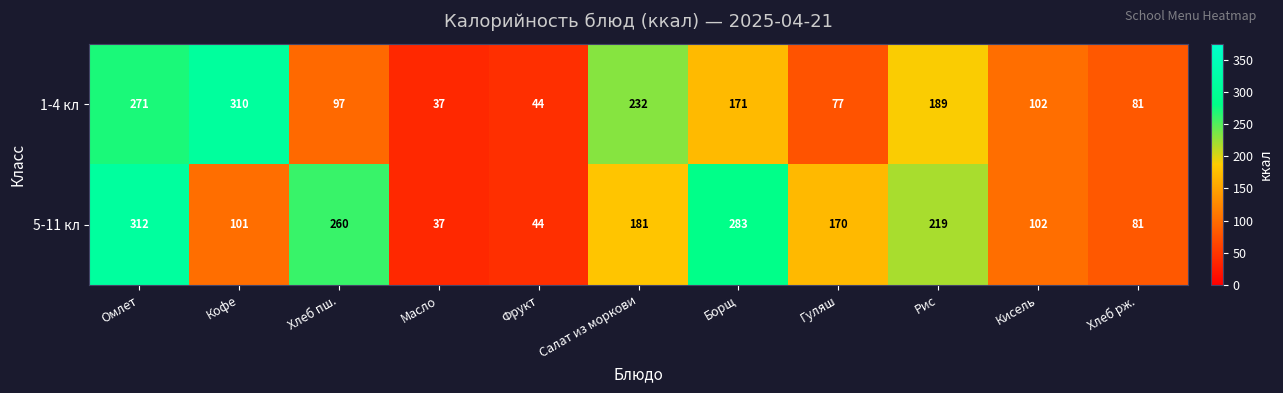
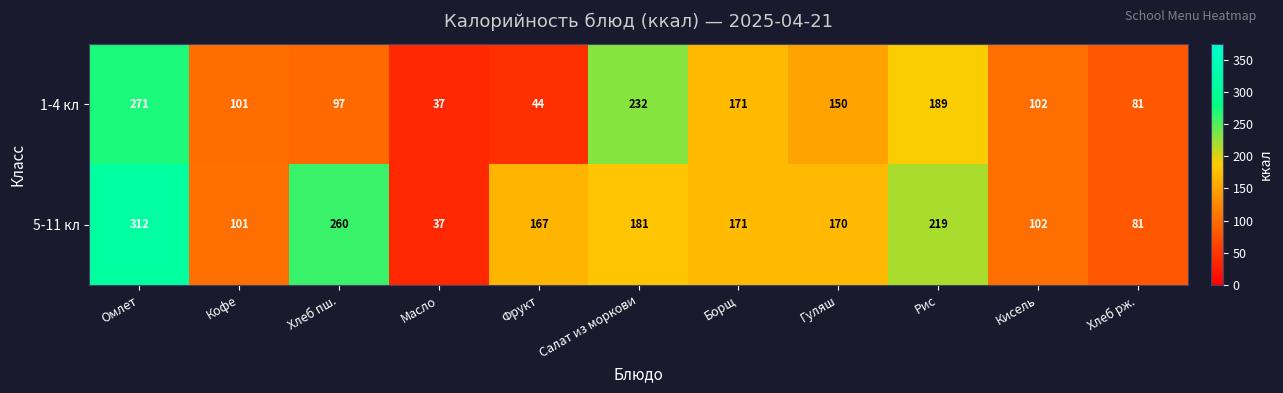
1-4 кл, Кофе: 310 -> 101
1-4 кл, Гуляш: 77 -> 150
5-11 кл, Фрукт: 44 -> 167
5-11 кл, Борщ: 283 -> 171
